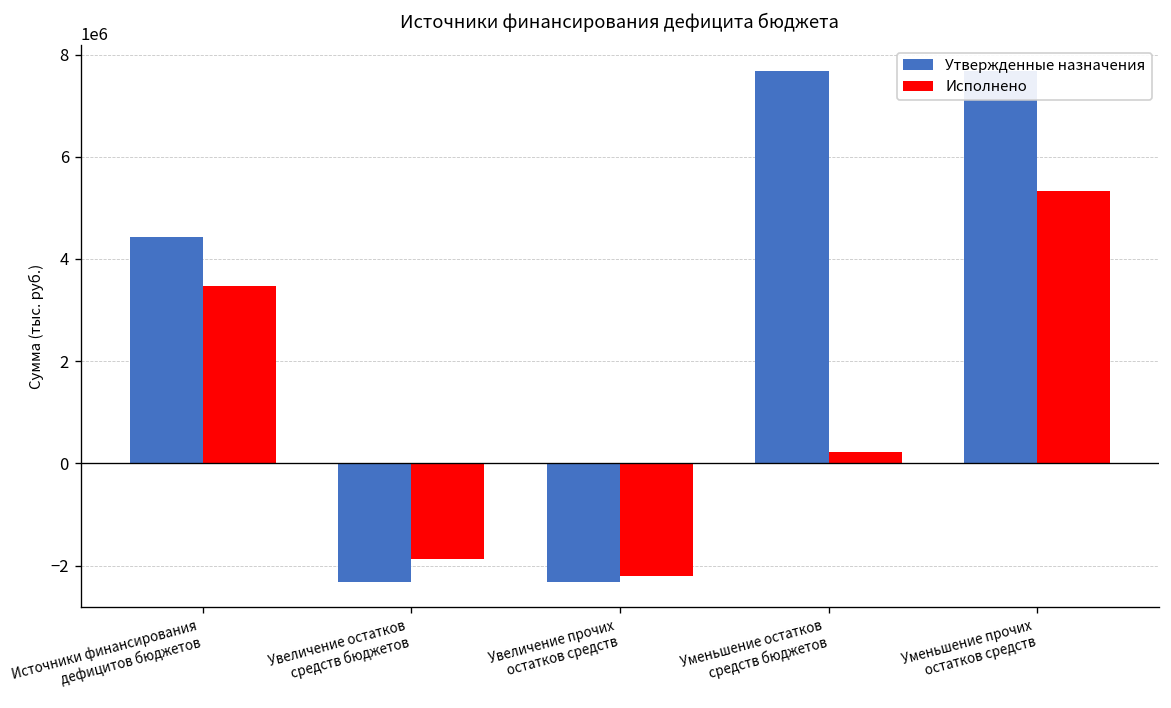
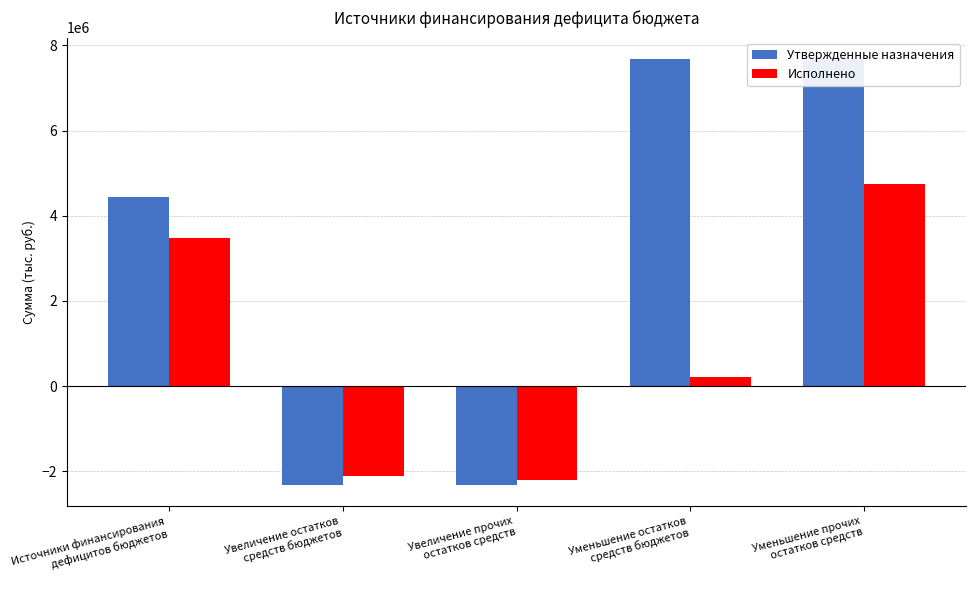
Исполнено, Увеличение остатков средств бюджетов: -1900000 -> -2100000
Исполнено, Уменьшение прочих остатков средств: 5300000 -> 4800000
